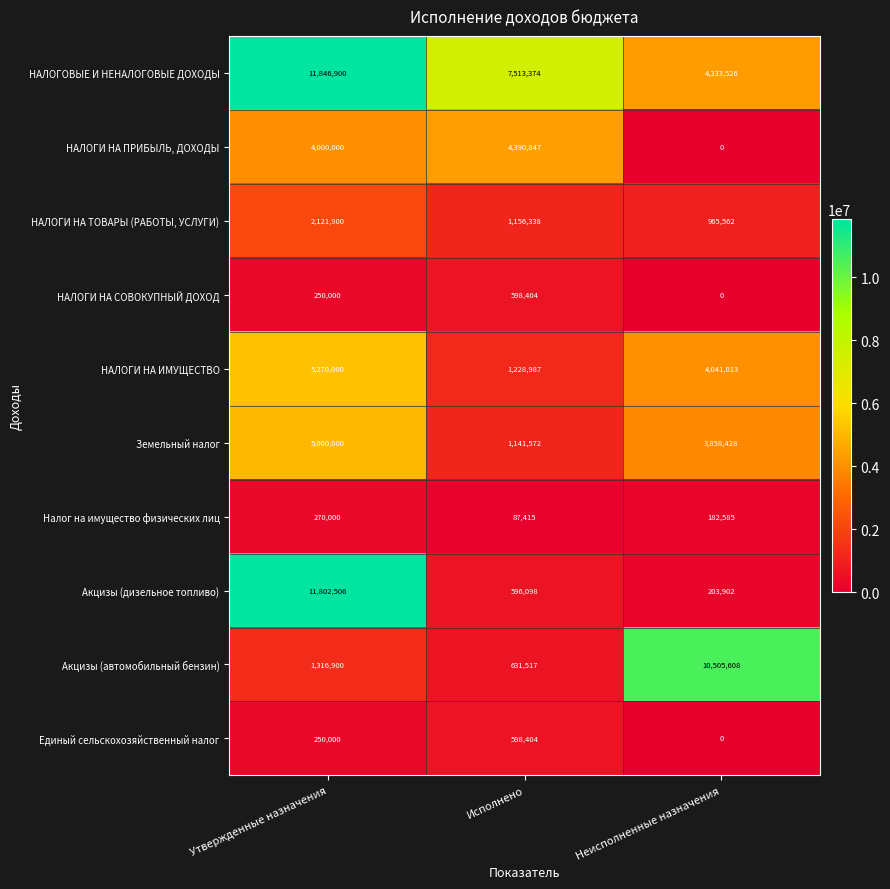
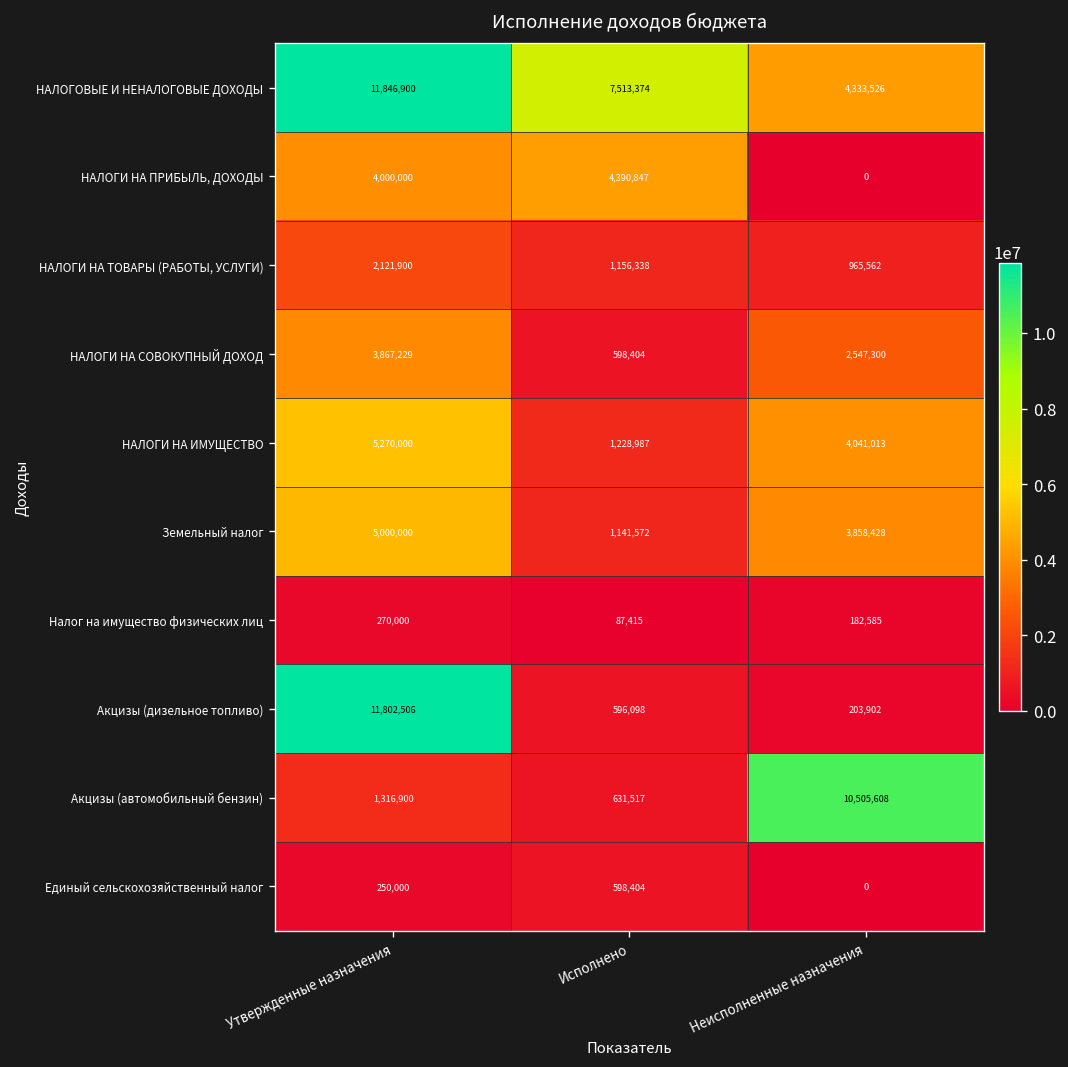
НАЛОГИ НА СОВОКУПНЫЙ ДОХОД, Утвержденные назначения: 250,000 -> 3,867,229
НАЛОГИ НА СОВОКУПНЫЙ ДОХОД, Неисполненные назначения: 0 -> 2,547,300
